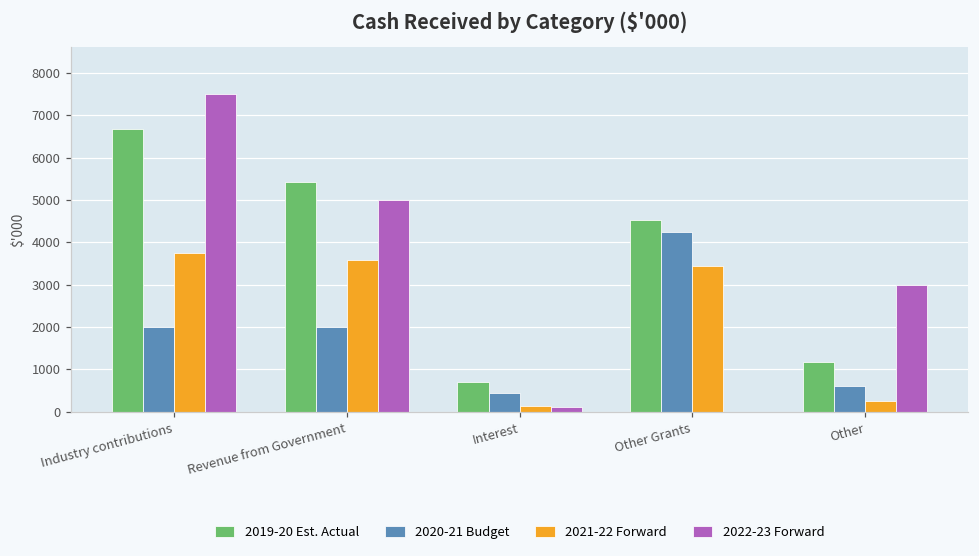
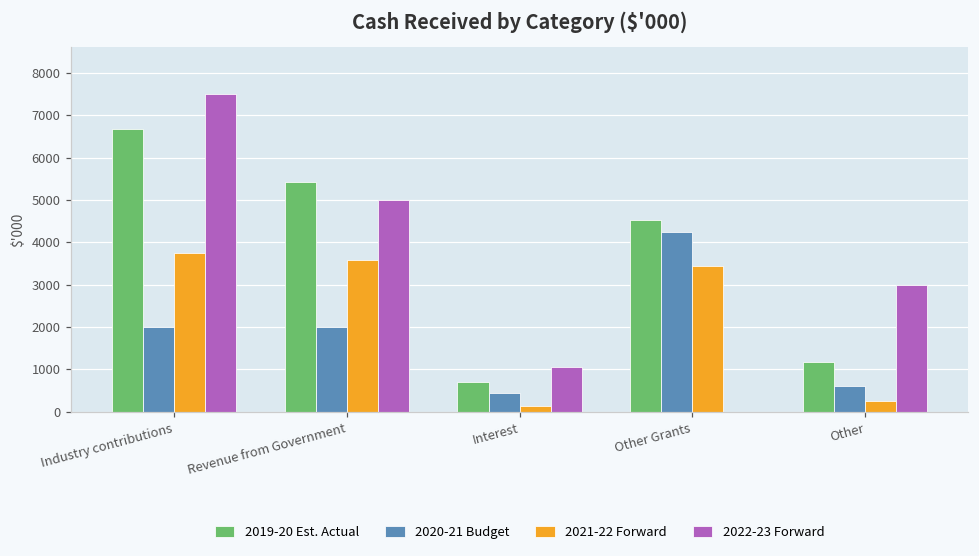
2022-23 Forward, Interest: 100 -> 1000
